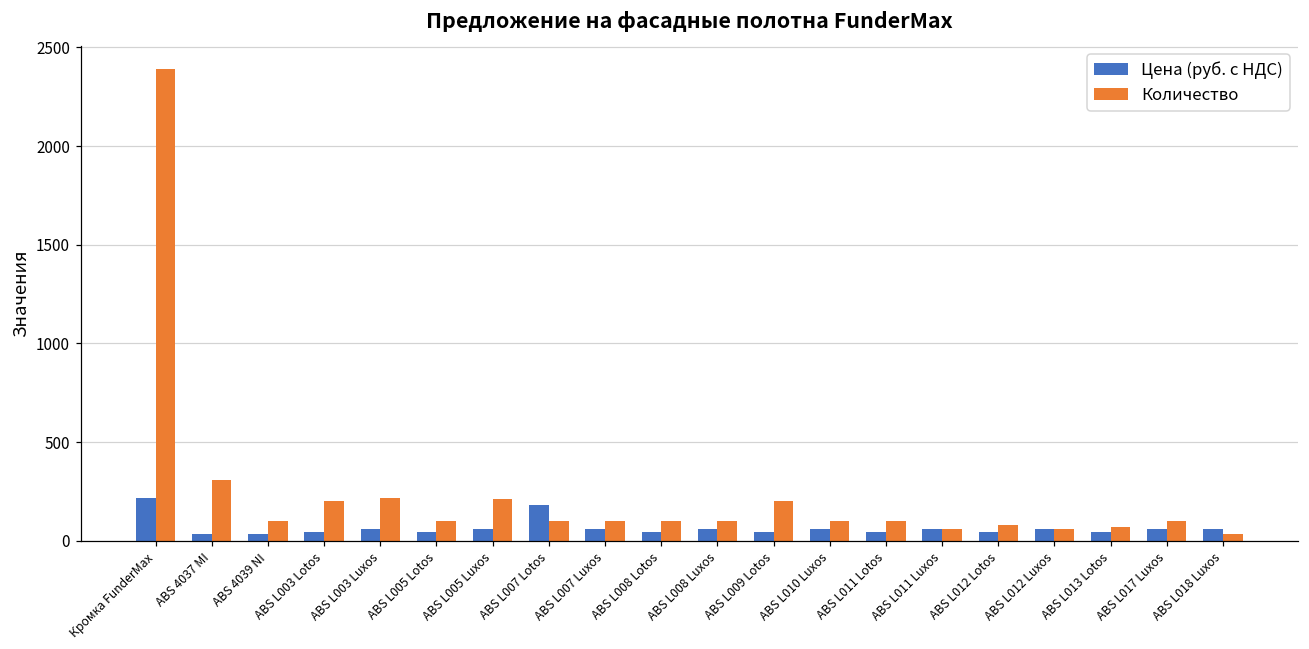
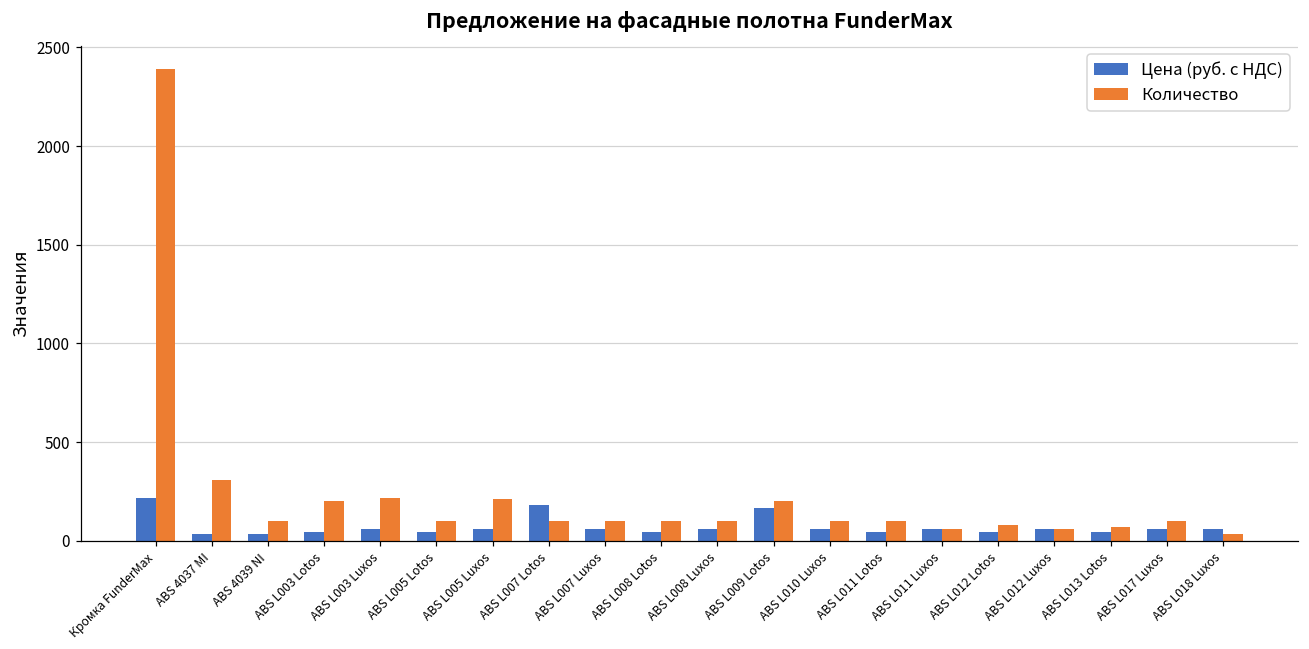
Цена (руб. с НДС), ABS L009 Lotos: 50 -> 170
